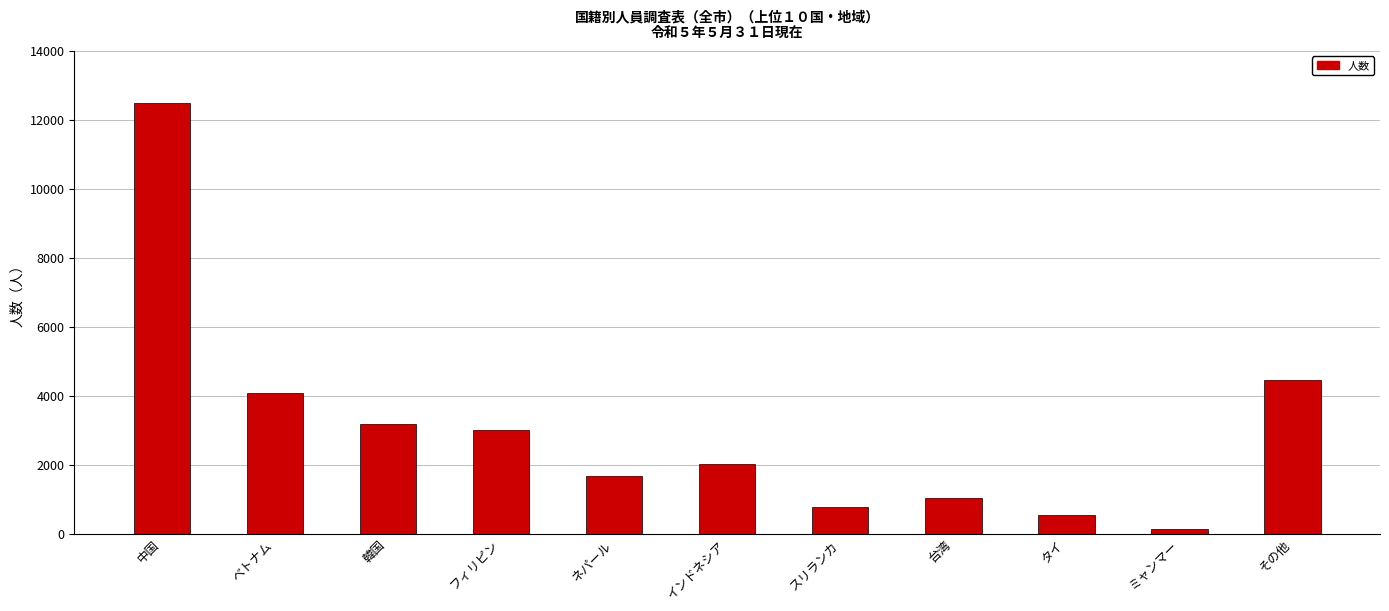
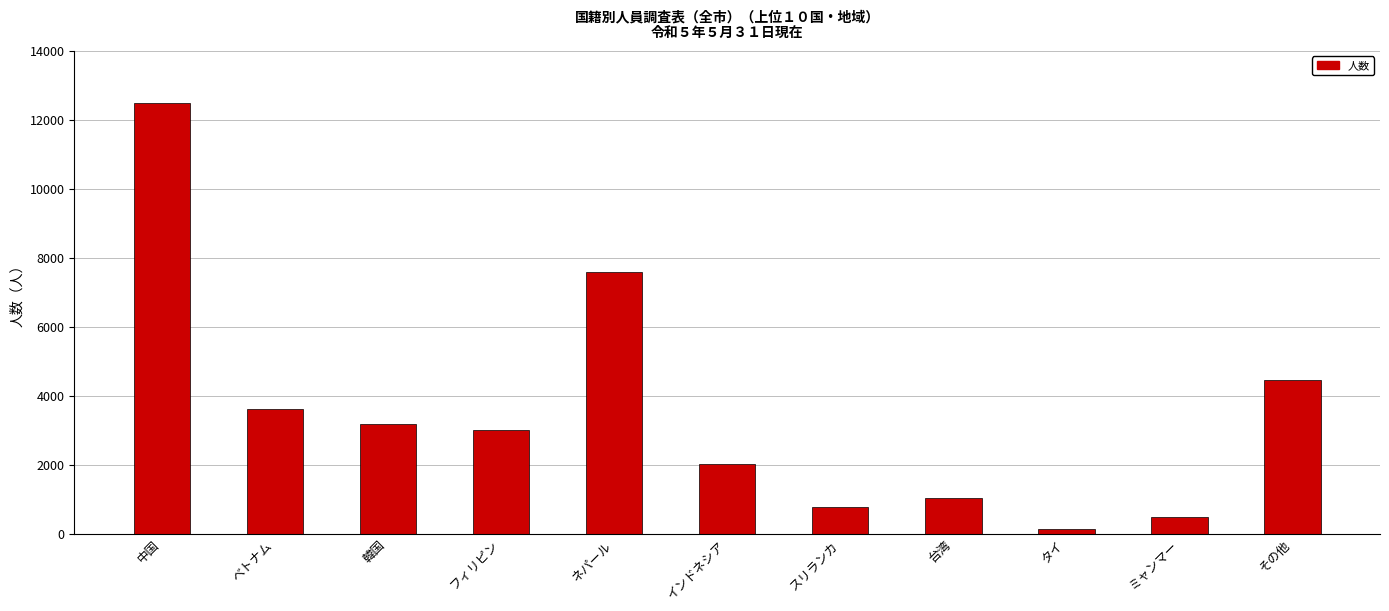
ベトナム: 4100 -> 3600
ネパール: 1700 -> 7600
タイ: 600 -> 100
ミャンマー: 100 -> 500
